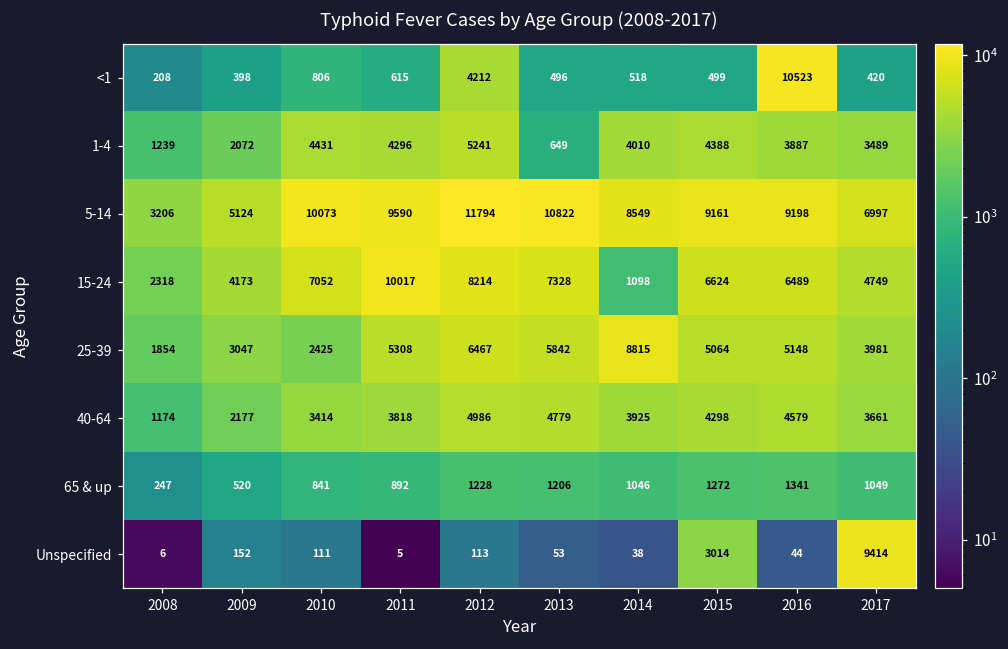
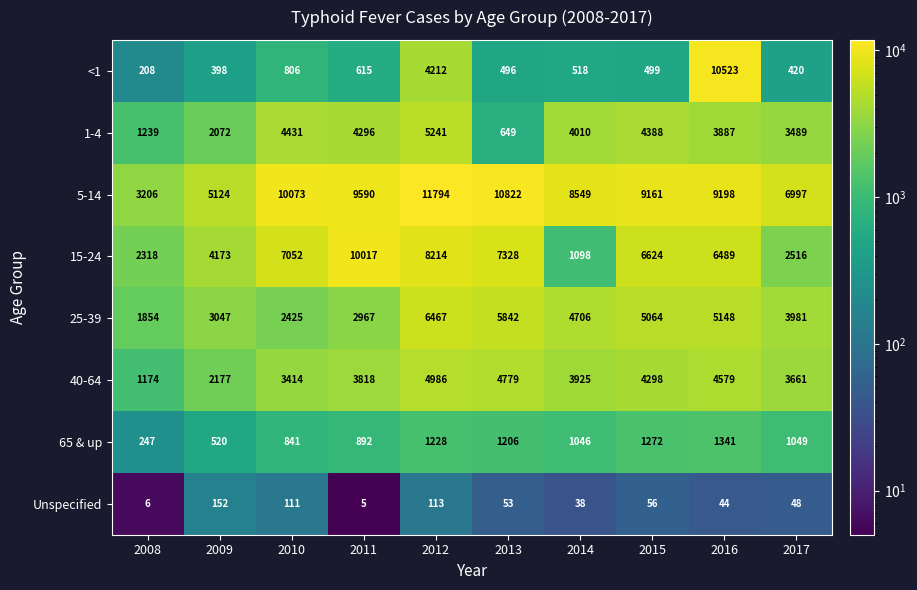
15-24, 2017: 4749 -> 2516
25-39, 2011: 5308 -> 2967
25-39, 2014: 8815 -> 4706
Unspecified, 2015: 3014 -> 56
Unspecified, 2017: 9414 -> 48
